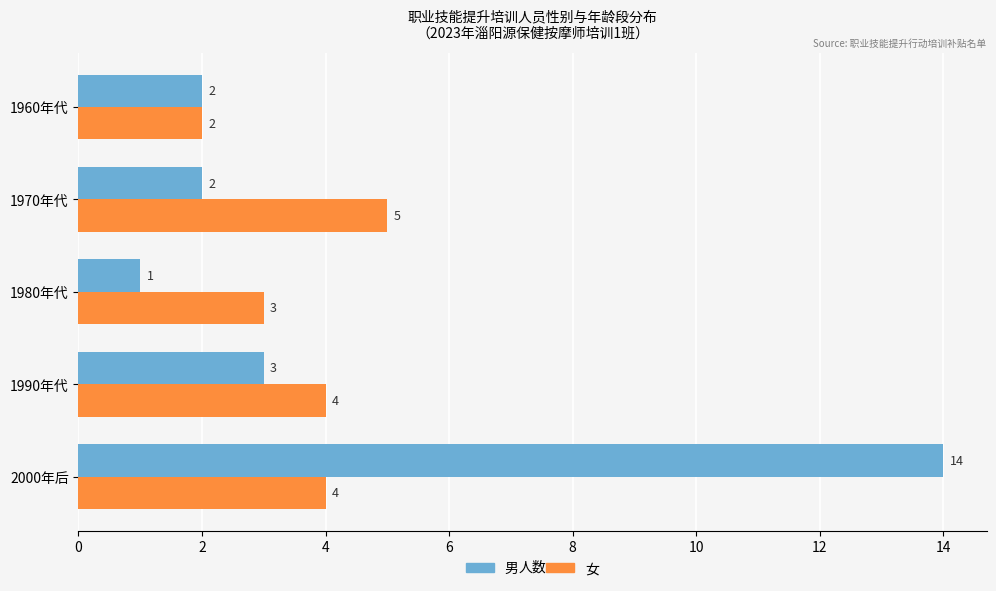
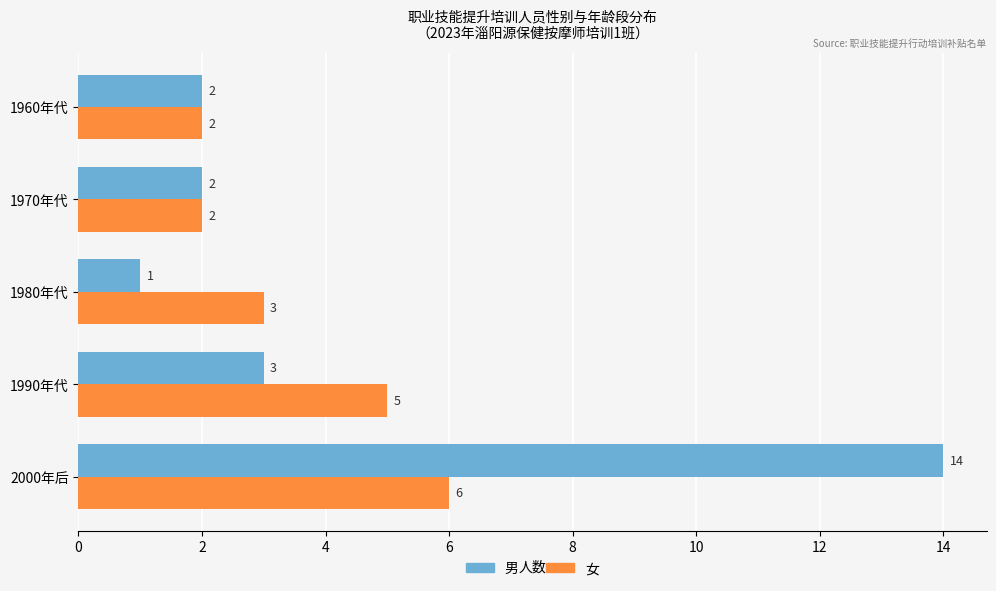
女, 1970年代: 5 -> 2
女, 1990年代: 4 -> 5
女, 2000年后: 4 -> 6
